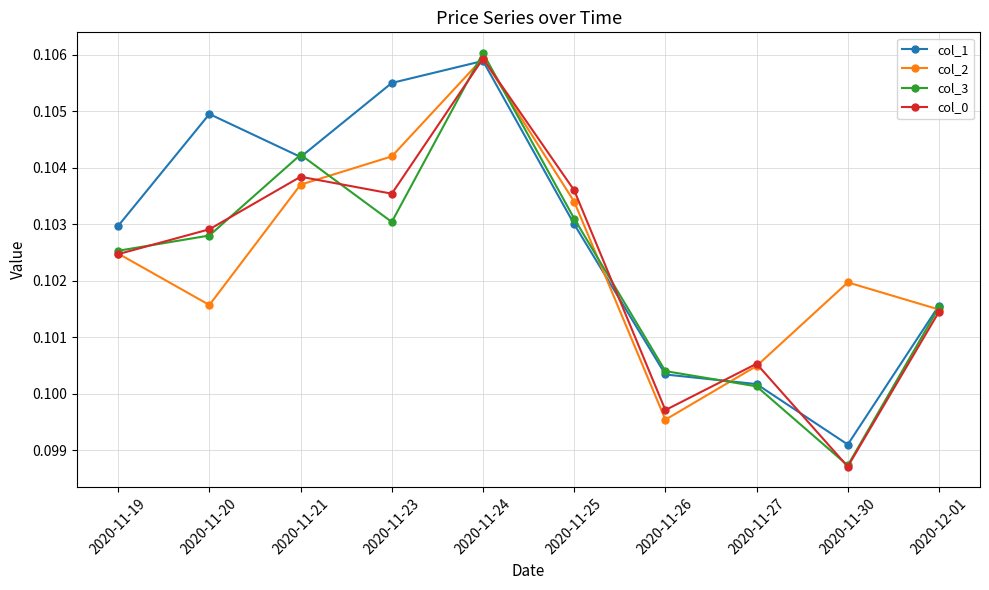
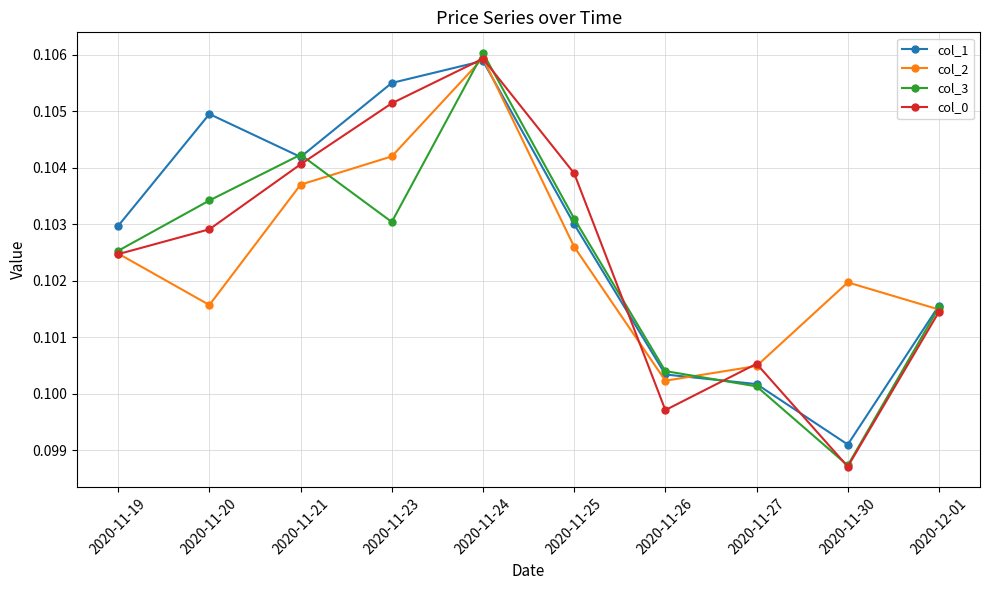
col_3, 2020-11-20: 0.1028 -> 0.1034
col_0, 2020-11-21: 0.1038 -> 0.1041
col_0, 2020-11-23: 0.1035 -> 0.1051
col_2, 2020-11-25: 0.1034 -> 0.1026
col_0, 2020-11-25: 0.1036 -> 0.1039
col_2, 2020-11-26: 0.0995 -> 0.1002
